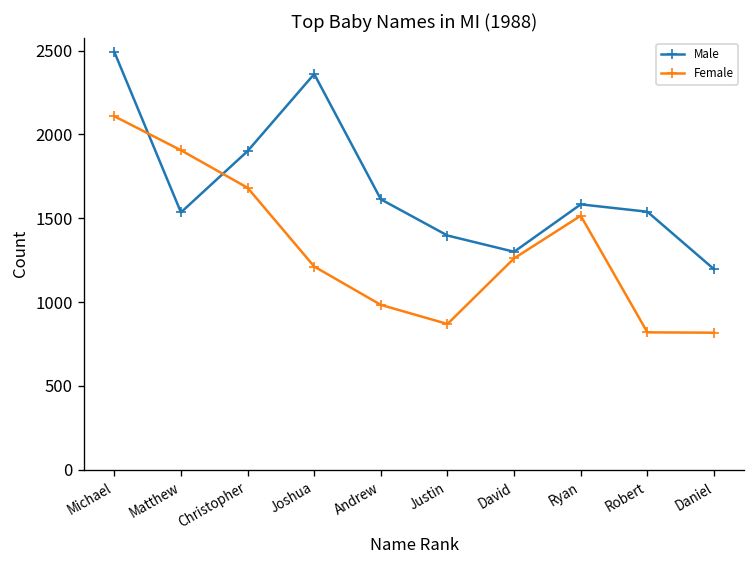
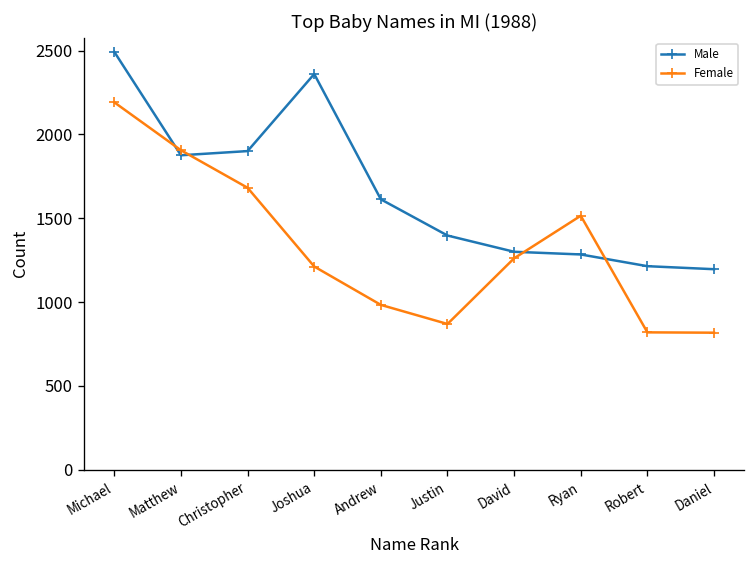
Female, Michael: 2110 -> 2190
Male, Matthew: 1540 -> 1880
Male, Ryan: 1580 -> 1280
Male, Robert: 1540 -> 1210
